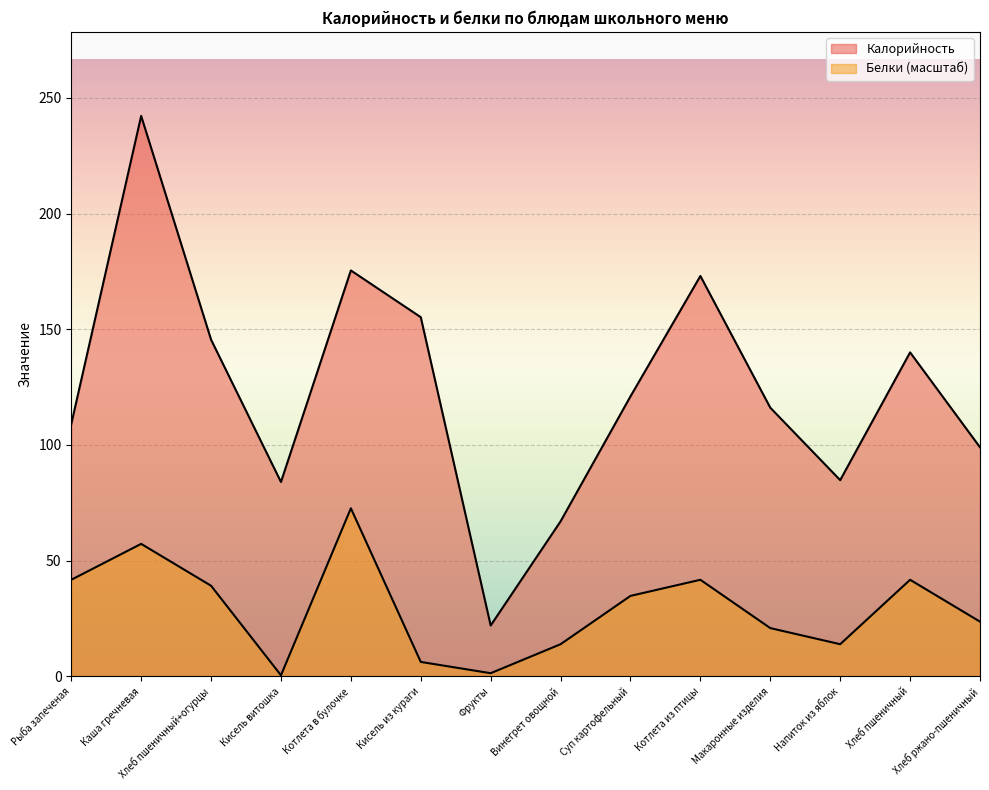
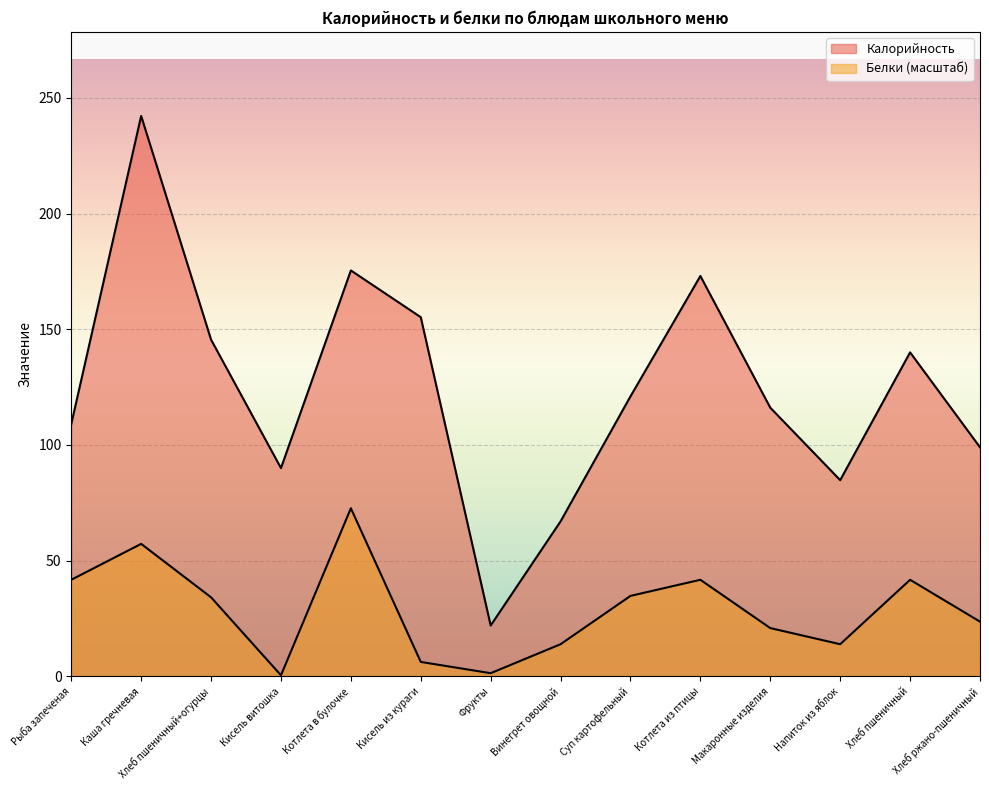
Белки (масштаб), Хлеб пшеничный+огурцы: 39 -> 34
Калорийность, Кисель витошка: 84 -> 90
